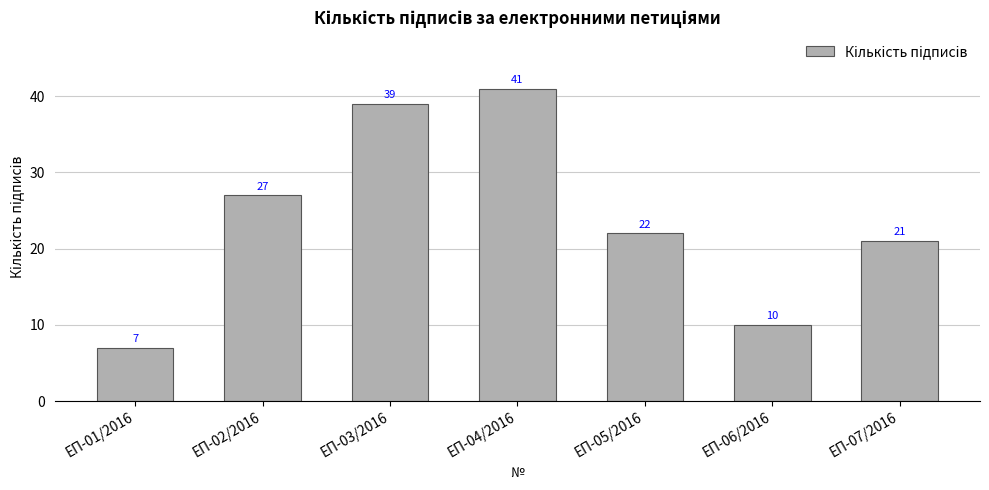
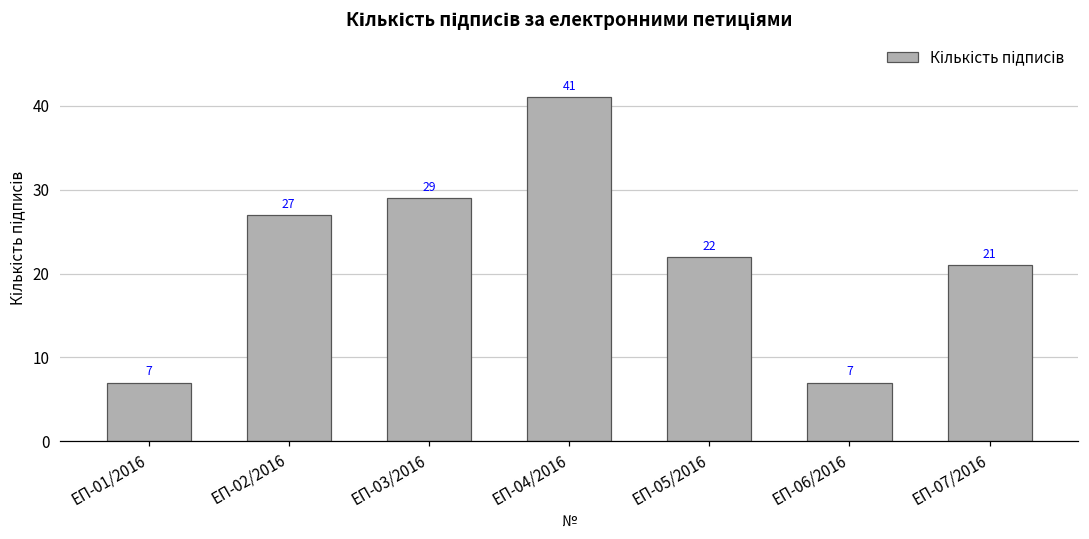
ЕП-03/2016: 39 -> 29
ЕП-06/2016: 10 -> 7
